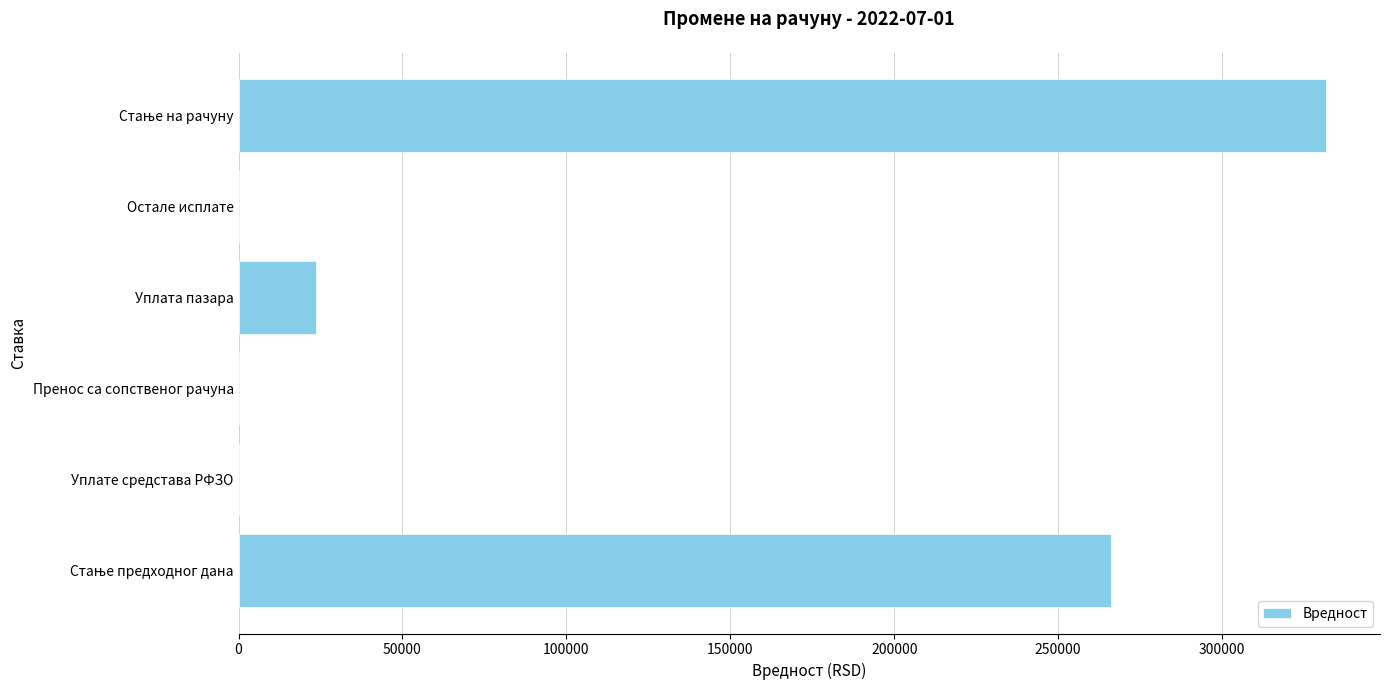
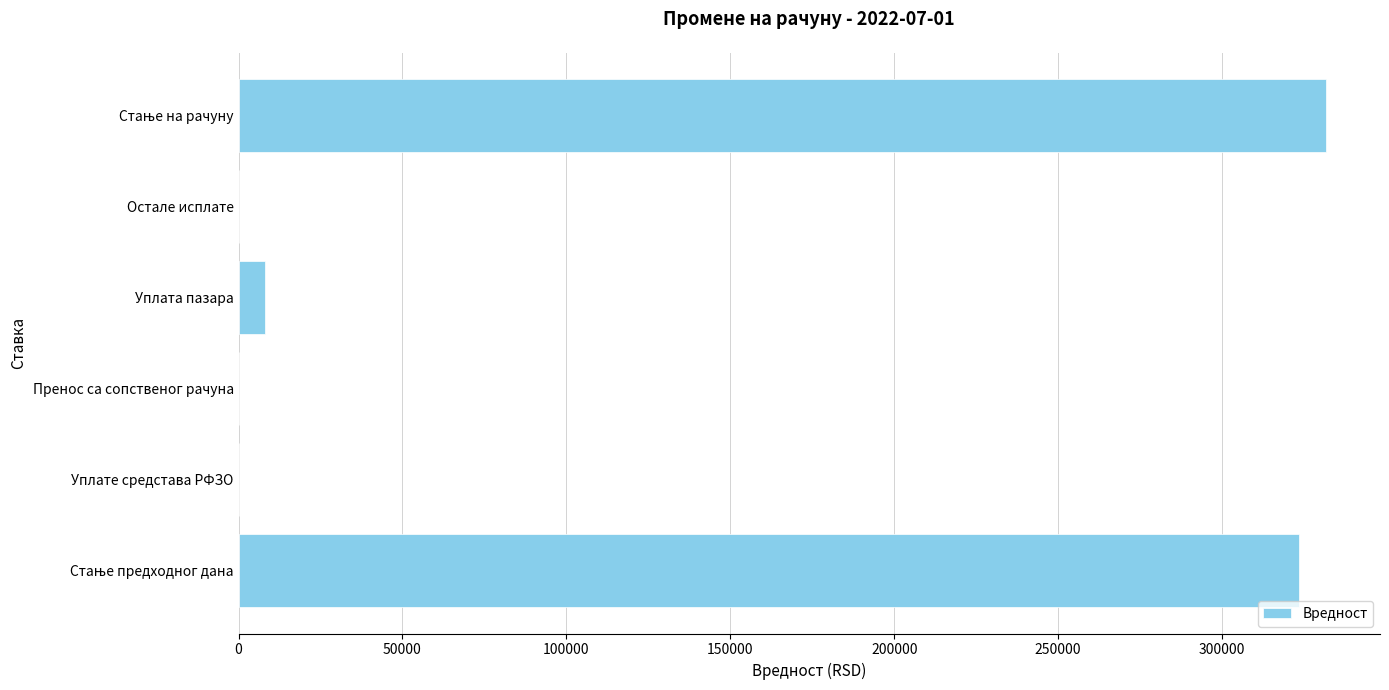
Уплата пазара: 24000 -> 8000
Стање предходног дана: 266000 -> 323000
